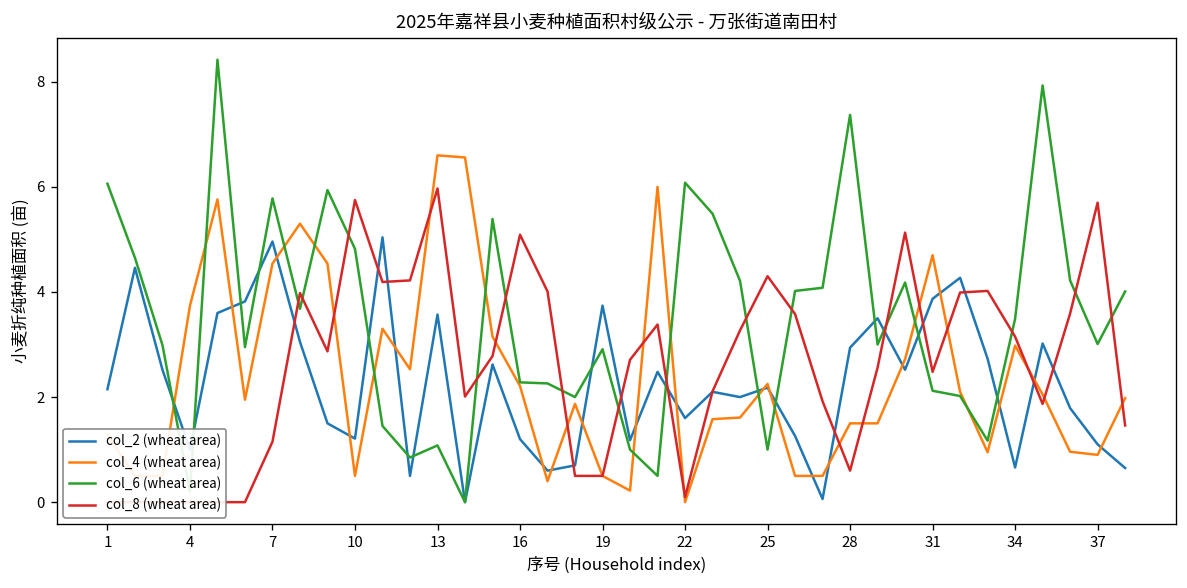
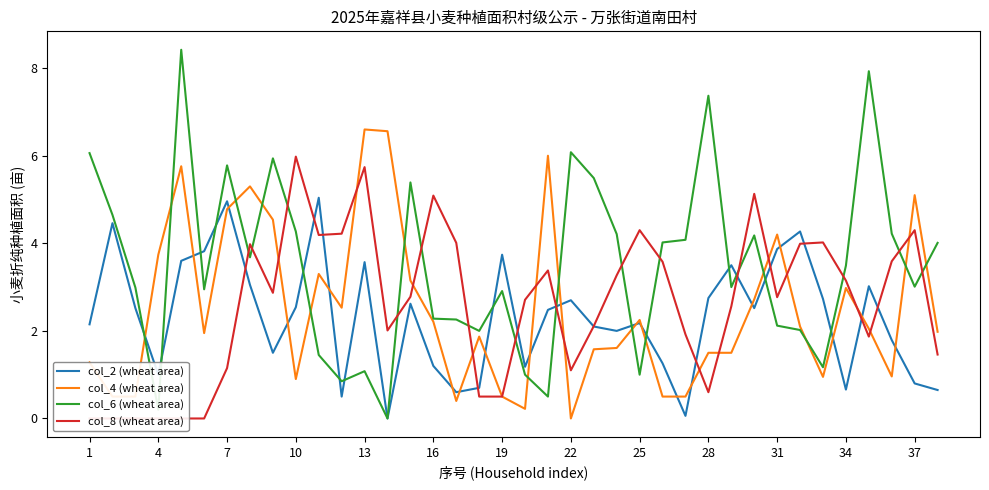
col_4 (wheat area), 7: 4.5 -> 4.8
col_2 (wheat area), 10: 1.2 -> 2.5
col_4 (wheat area), 10: 0.5 -> 0.9
col_6 (wheat area), 10: 4.8 -> 4.3
col_8 (wheat area), 10: 5.8 -> 6.0
col_8 (wheat area), 13: 6.0 -> 5.7
col_2 (wheat area), 22: 1.6 -> 2.7
col_8 (wheat area), 22: 0.1 -> 1.1
col_2 (wheat area), 28: 2.9 -> 2.8
col_4 (wheat area), 31: 4.7 -> 4.2
col_8 (wheat area), 31: 2.5 -> 2.8
col_2 (wheat area), 37: 1.1 -> 0.8
col_4 (wheat area), 37: 0.9 -> 5.1
col_8 (wheat area), 37: 5.7 -> 4.3
